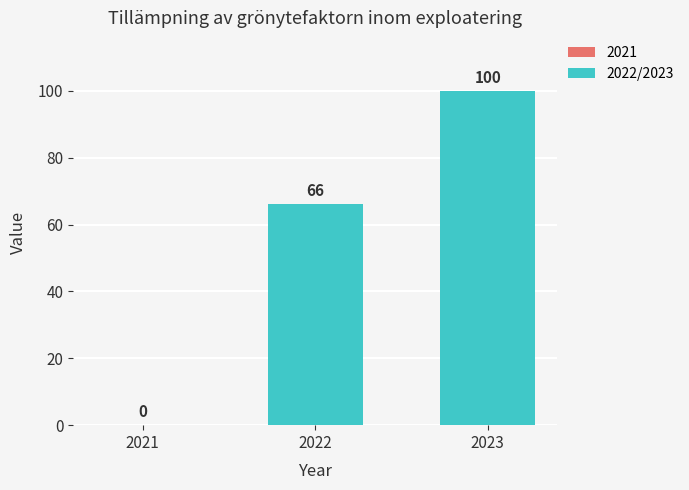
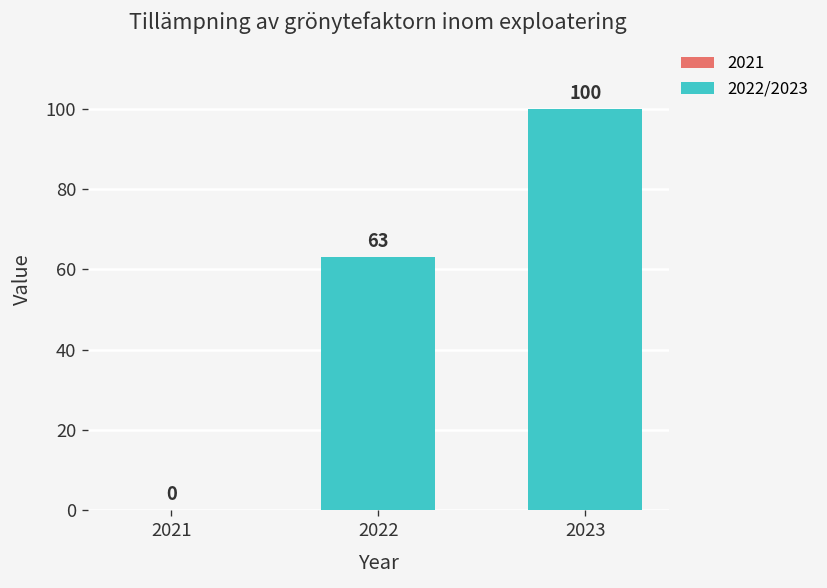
2022: 66 -> 63
